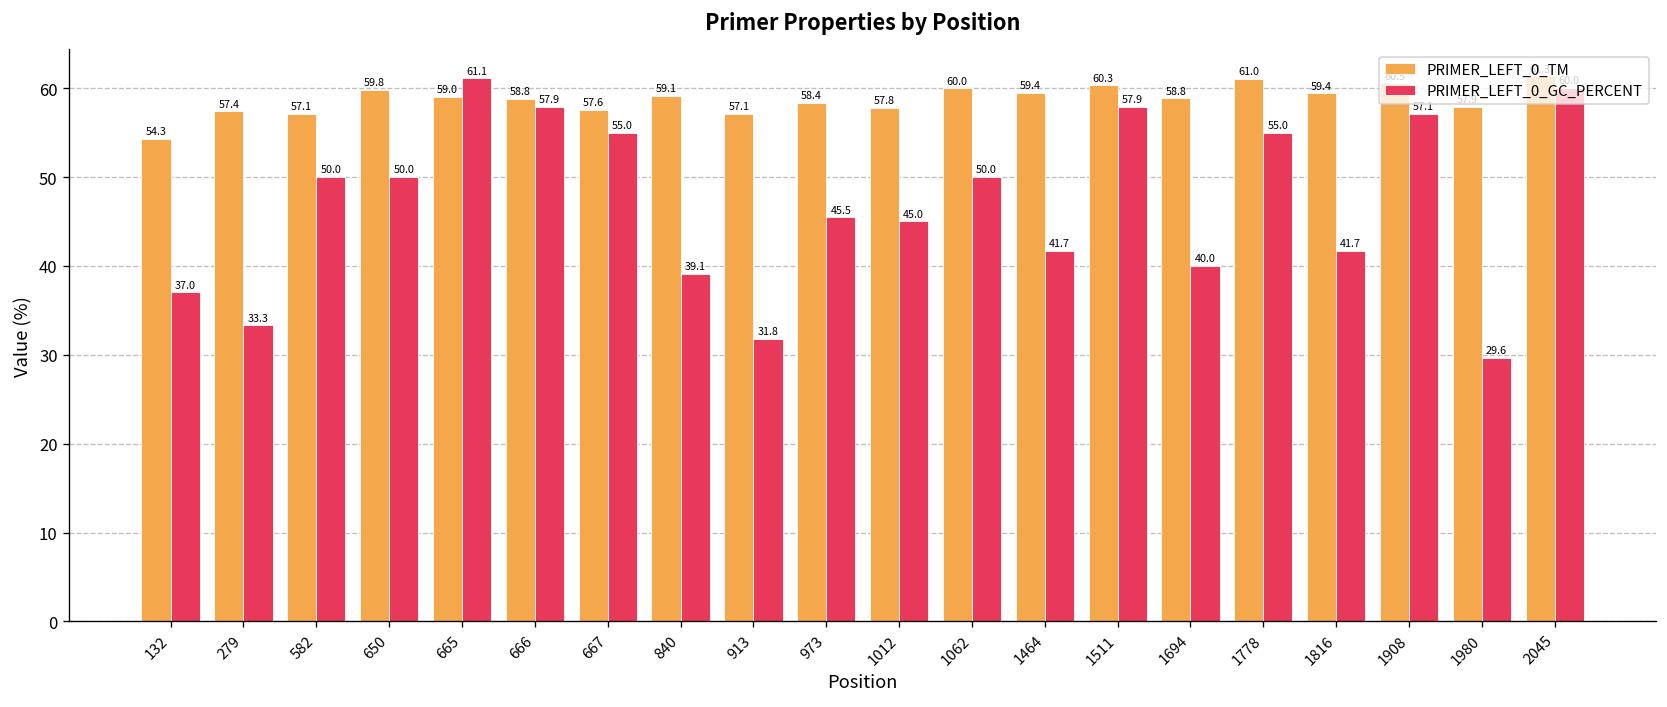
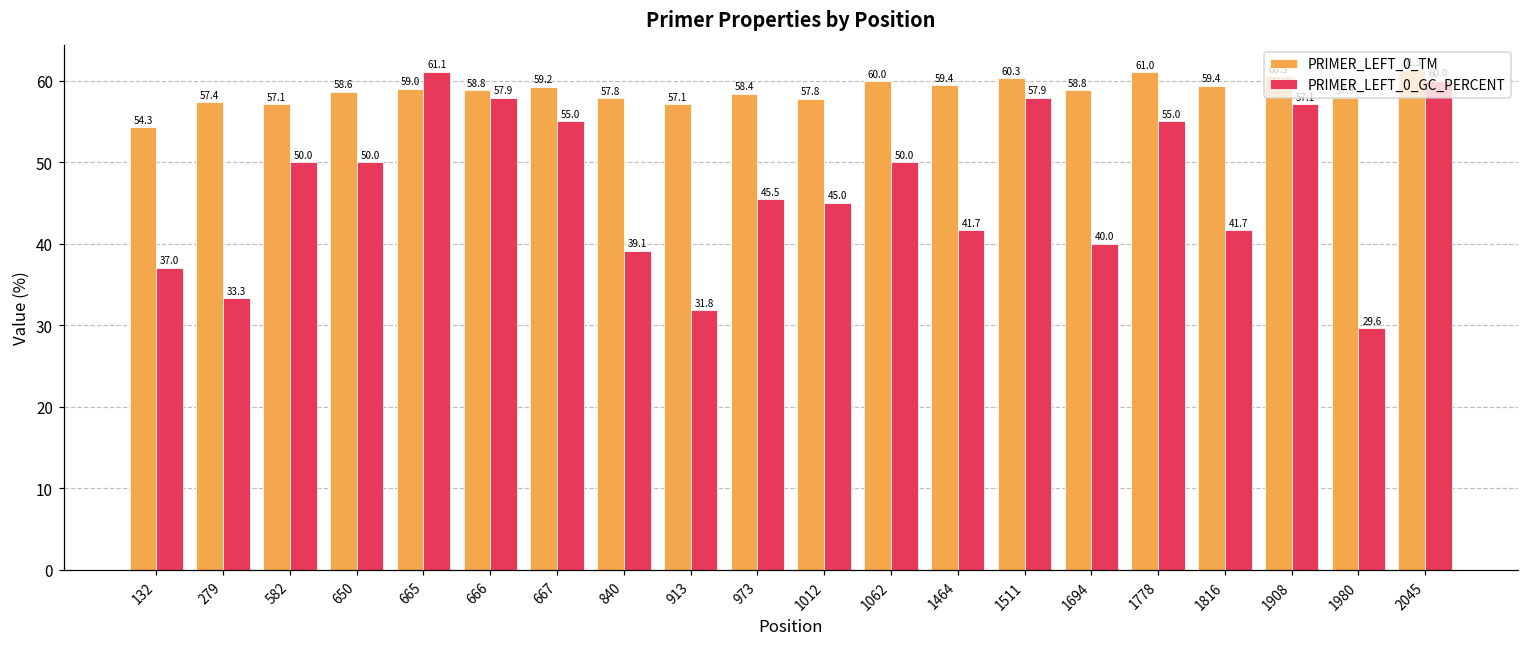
PRIMER_LEFT_0_TM, 650: 59.8 -> 58.6
PRIMER_LEFT_0_TM, 667: 57.6 -> 59.2
PRIMER_LEFT_0_TM, 840: 59.1 -> 57.8
